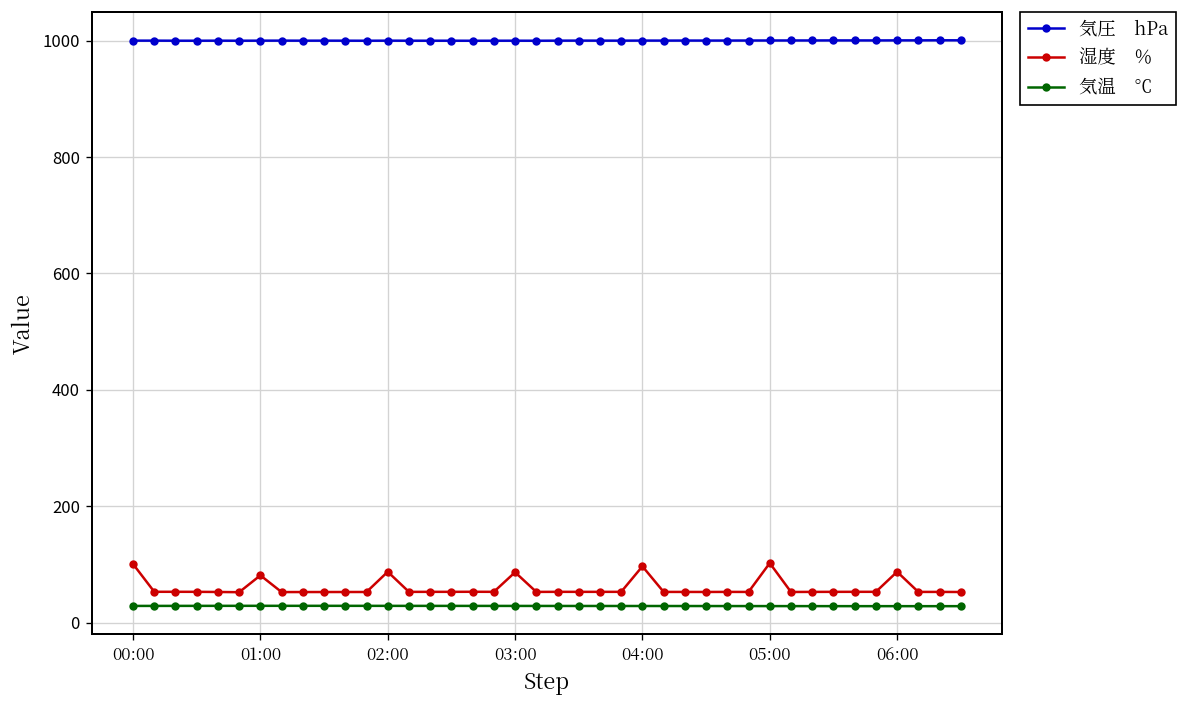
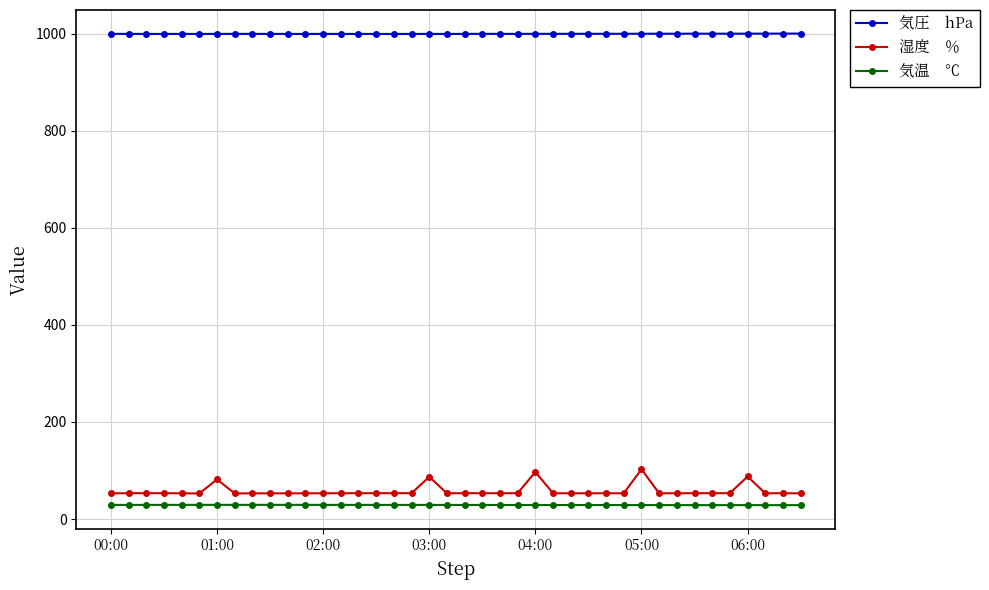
湿度 ％, 00:00: 100 -> 50
湿度 ％, 02:00: 90 -> 50
